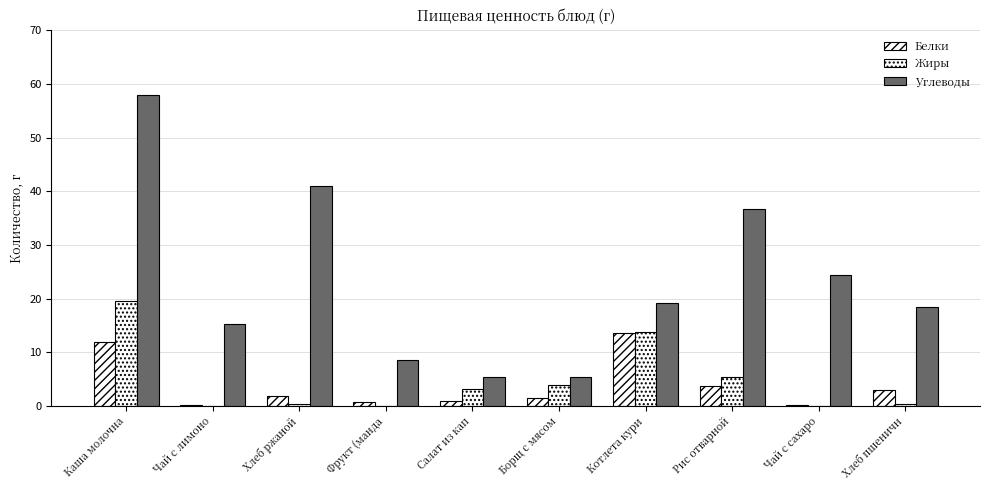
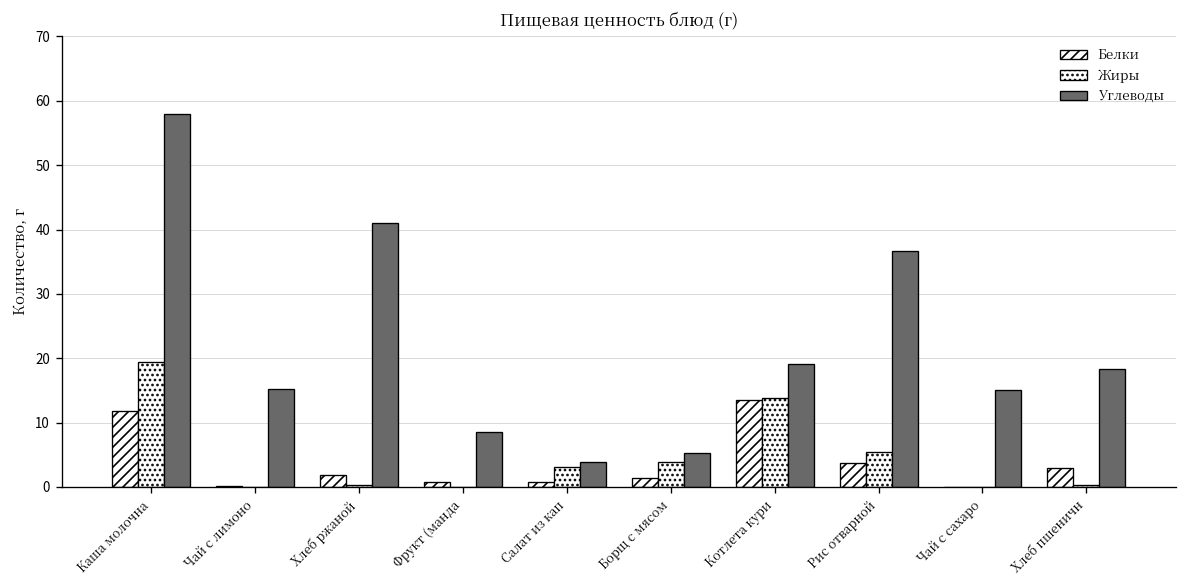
Углеводы, Салат из кап: 5 -> 4
Углеводы, Чай с сахаро: 24 -> 15
